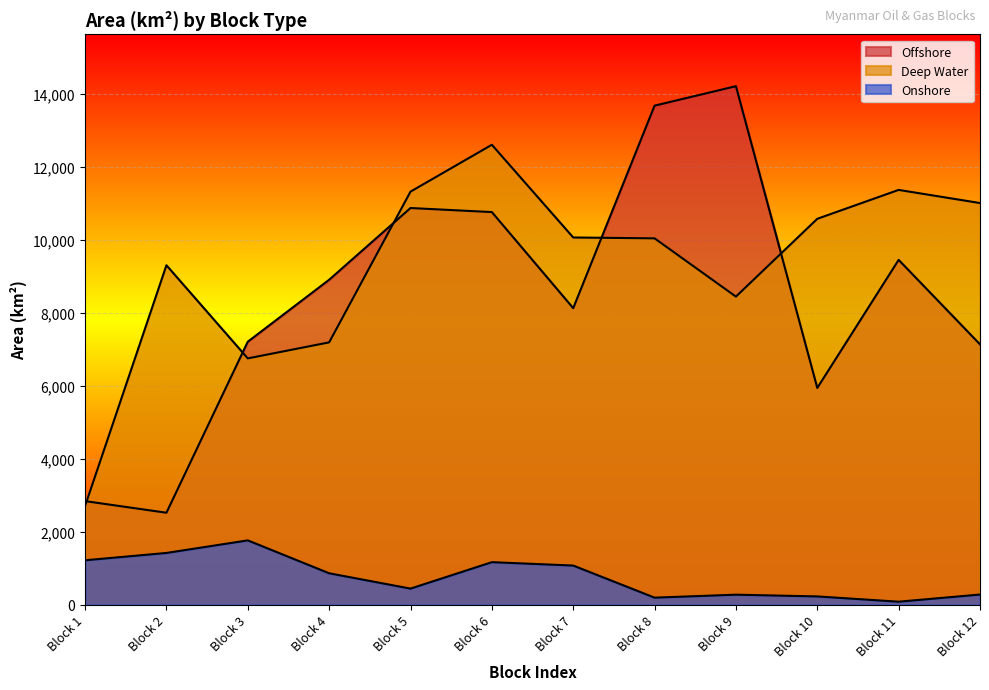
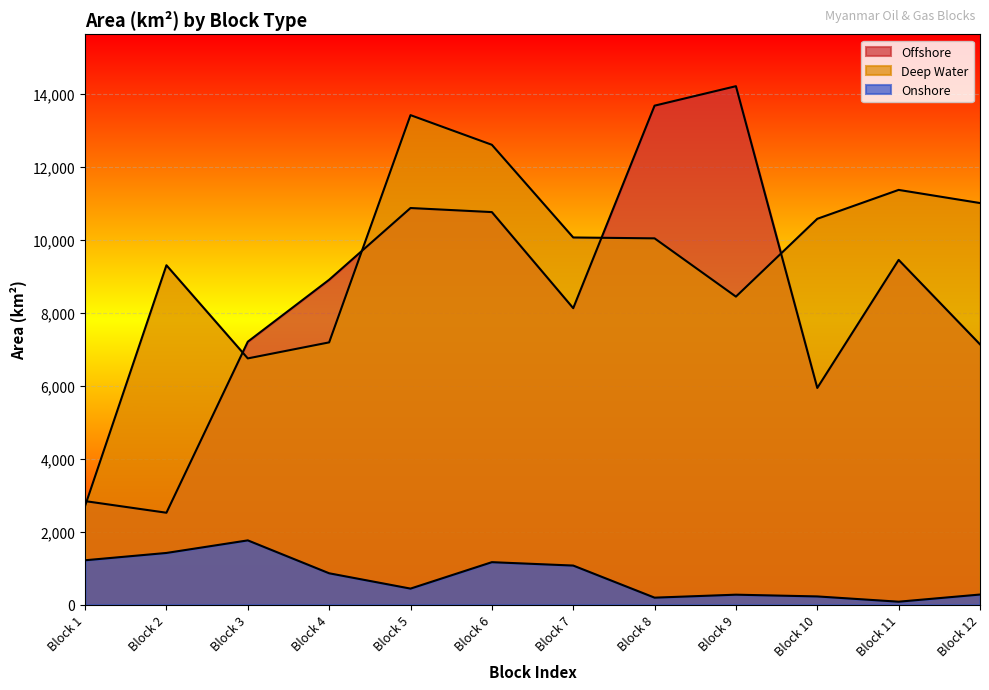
Deep Water, Block 5: 11,300 -> 13,400
